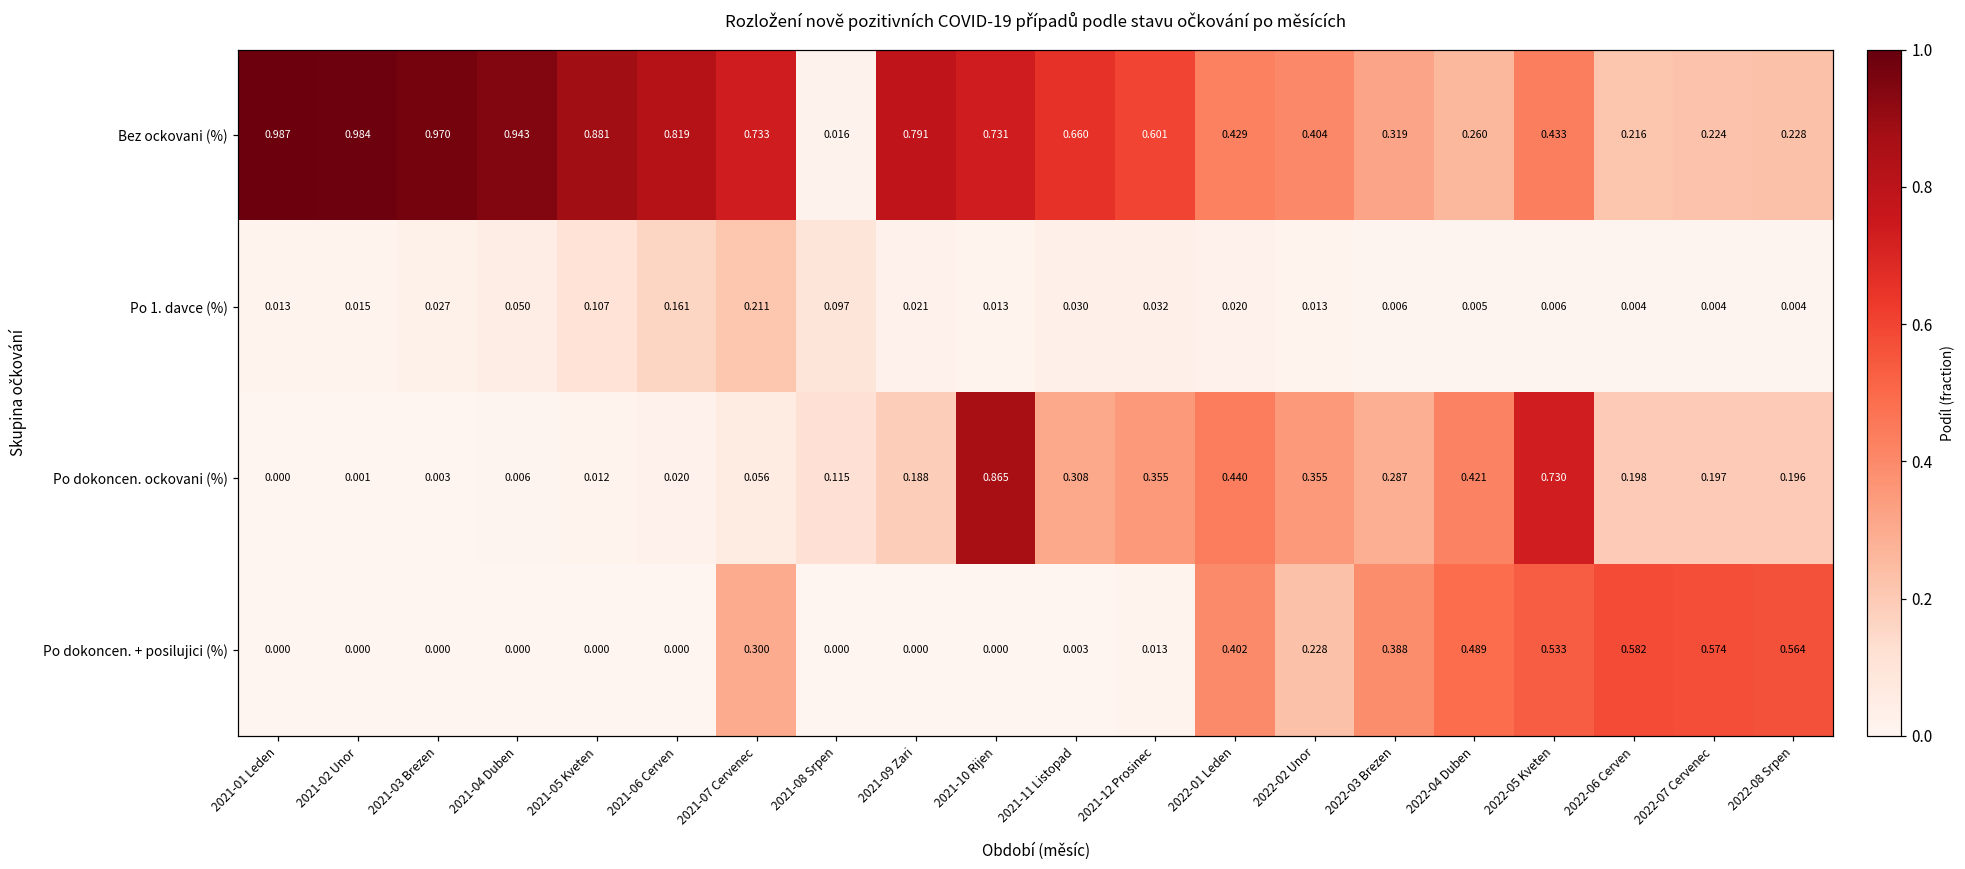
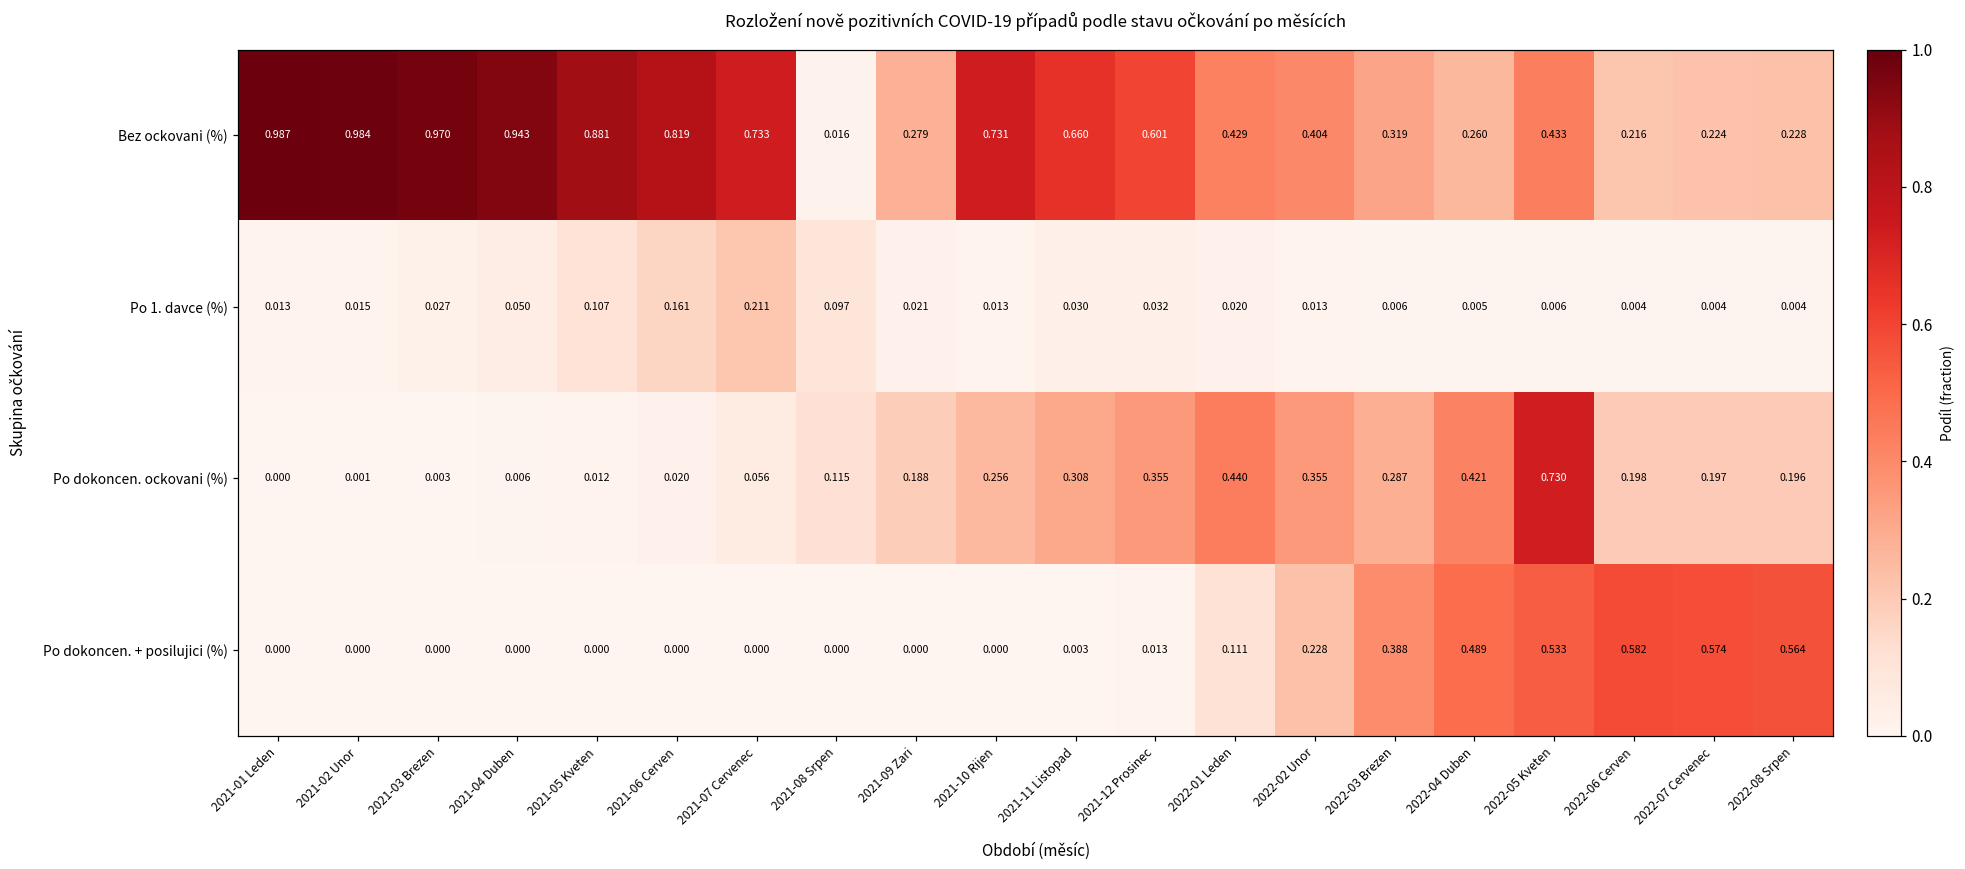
Bez ockovani (%), 2021-09 Zari: 0.791 -> 0.279
Po dokoncen. ockovani (%), 2021-10 Rijen: 0.865 -> 0.256
Po dokoncen. + posilujici (%), 2021-07 Cervenec: 0.300 -> 0.000
Po dokoncen. + posilujici (%), 2022-01 Leden: 0.402 -> 0.111
